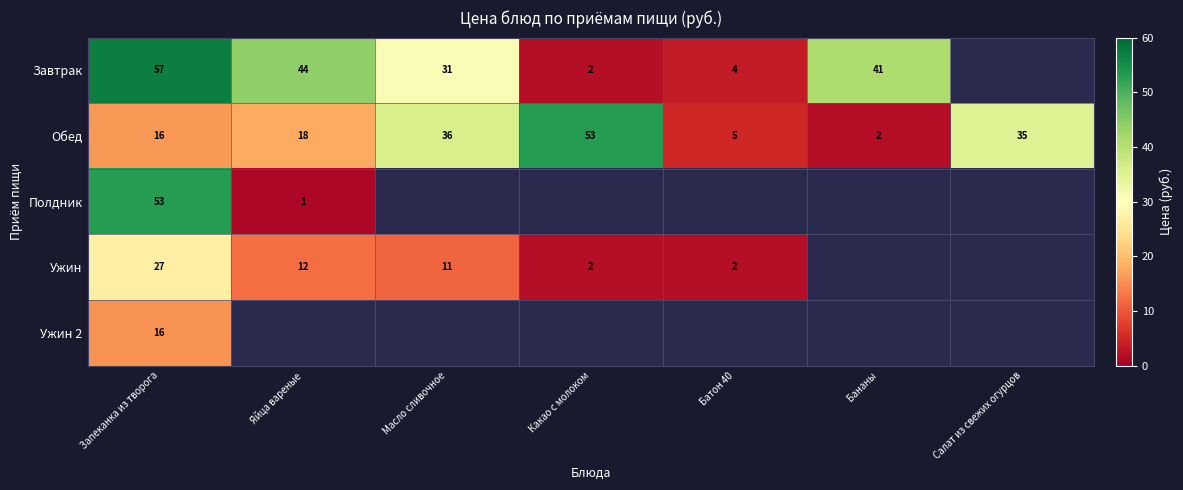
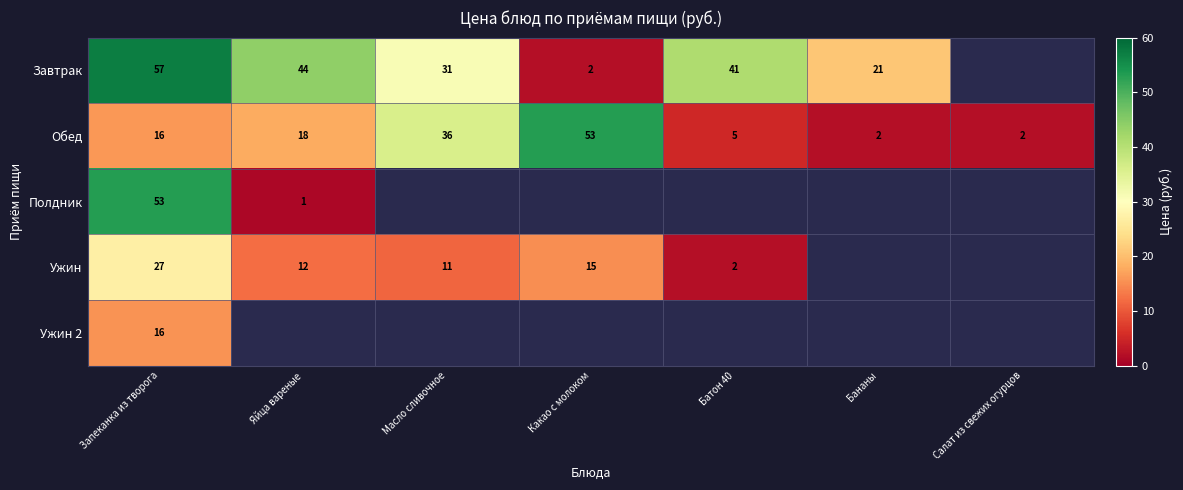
Завтрак, Батон 40: 4 -> 41
Завтрак, Бананы: 41 -> 21
Обед, Салат из свежих огурцов: 35 -> 2
Ужин, Какао с молоком: 2 -> 15
